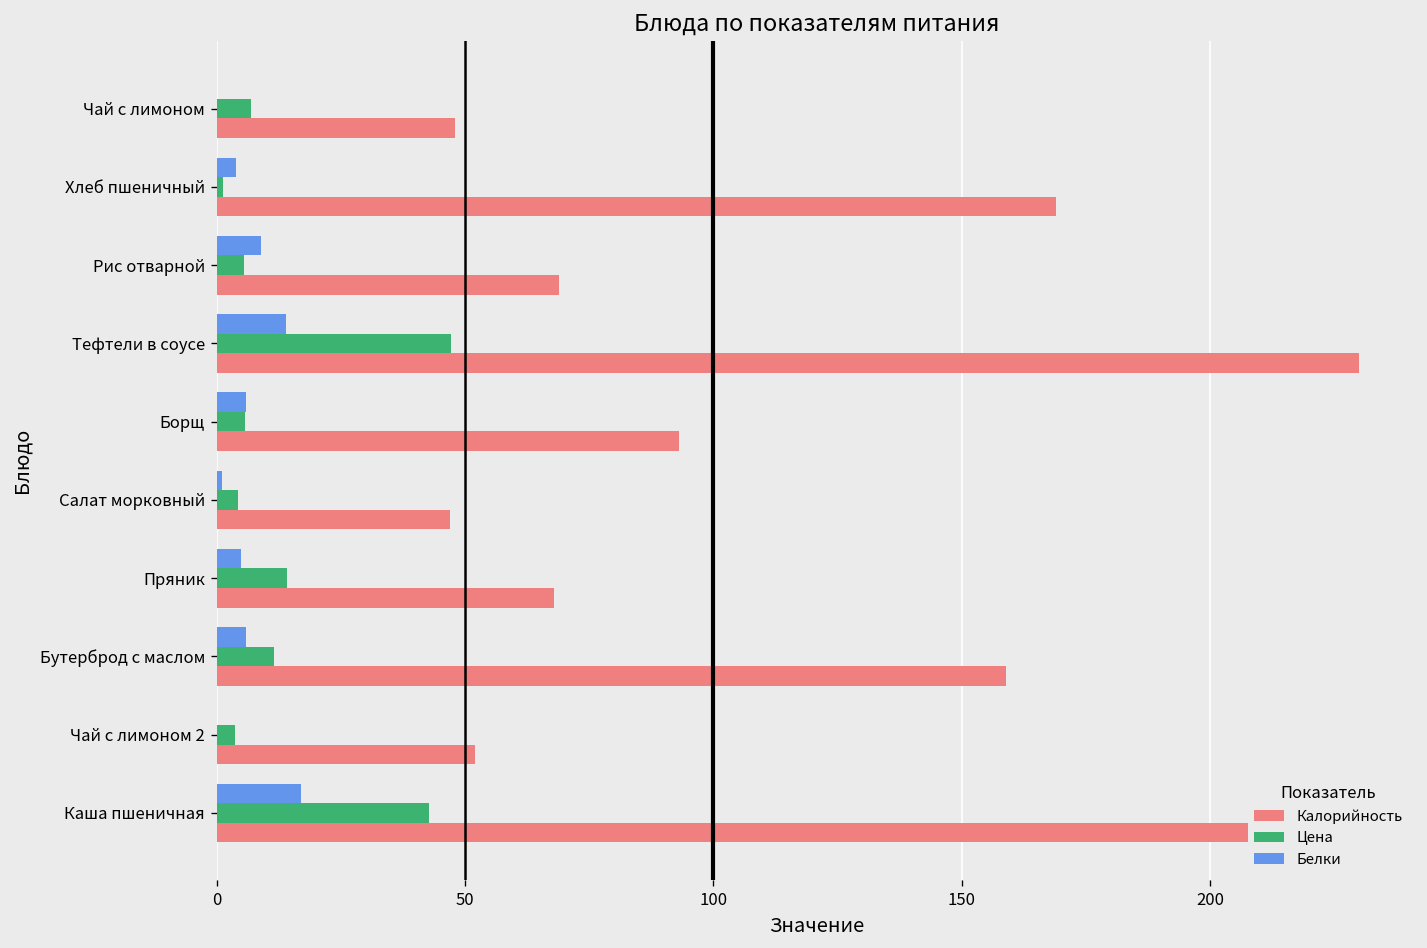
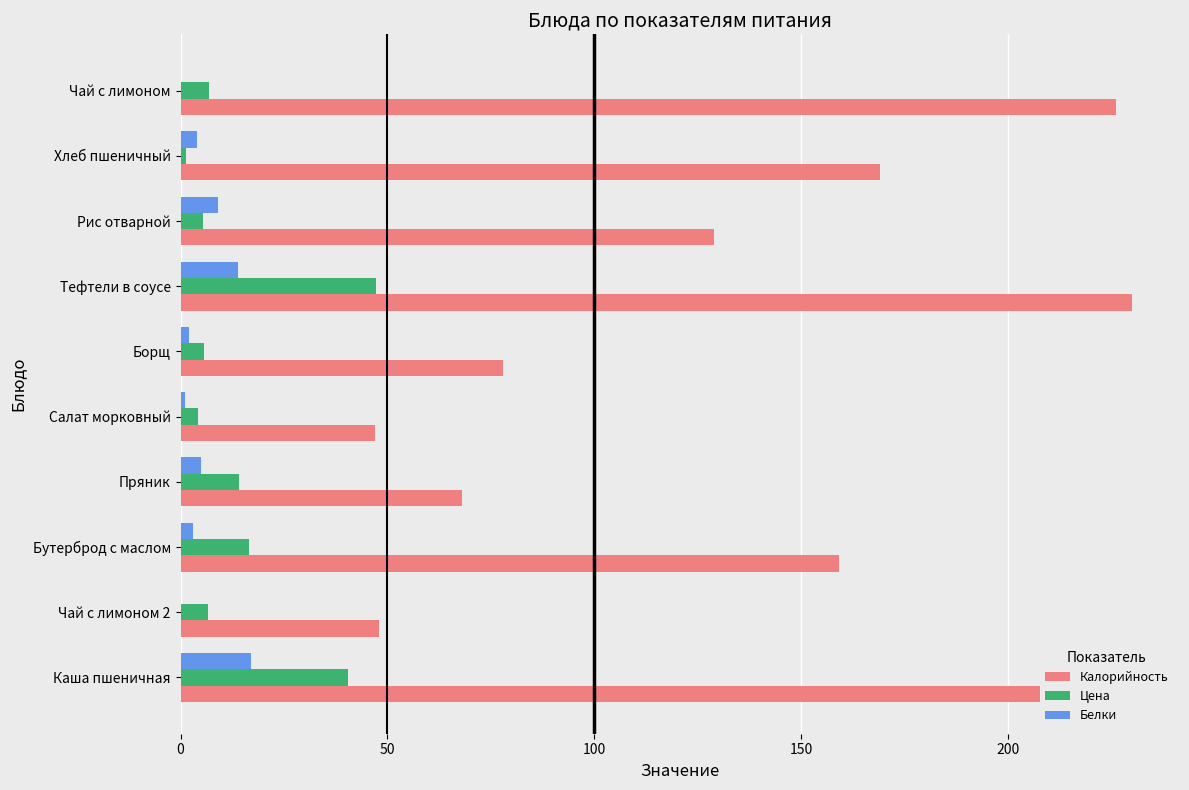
Калорийность, Чай с лимоном: 48 -> 226
Калорийность, Рис отварной: 69 -> 129
Белки, Борщ: 6 -> 2
Калорийность, Борщ: 93 -> 78
Белки, Бутерброд с маслом: 6 -> 3
Цена, Бутерброд с маслом: 12 -> 17
Цена, Чай с лимоном 2: 4 -> 7
Калорийность, Чай с лимоном 2: 52 -> 48
Цена, Каша пшеничная: 43 -> 40
